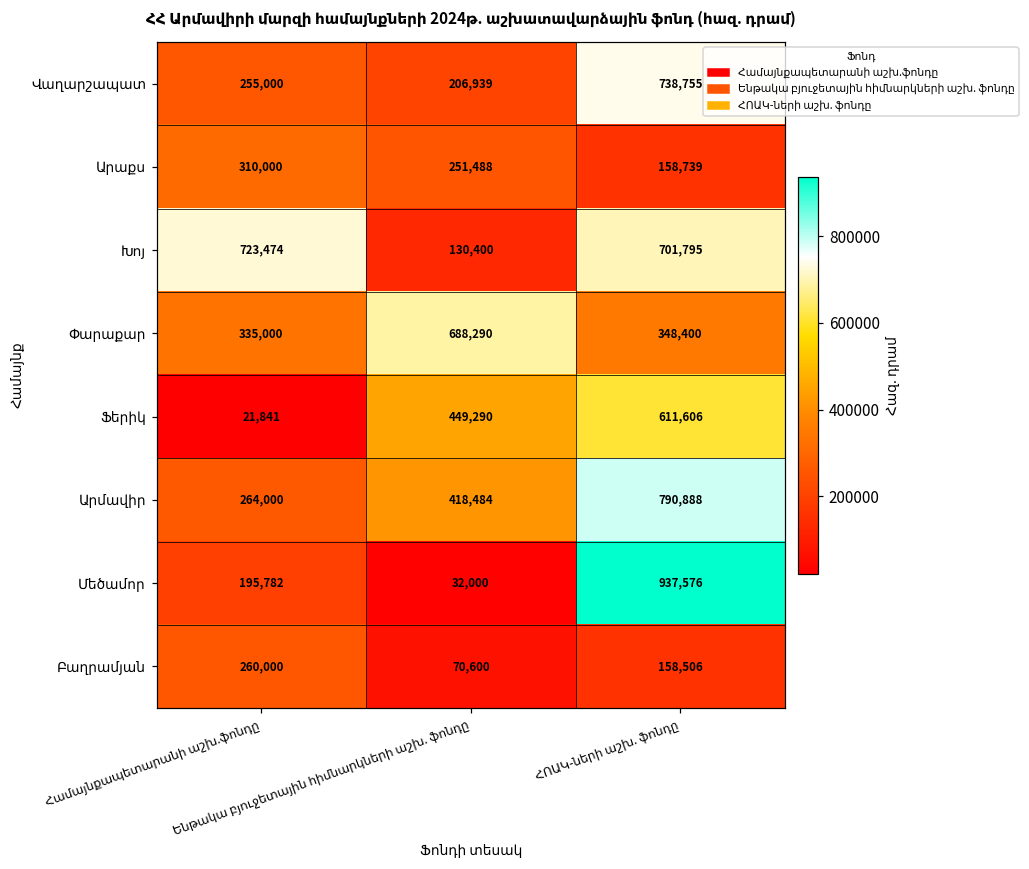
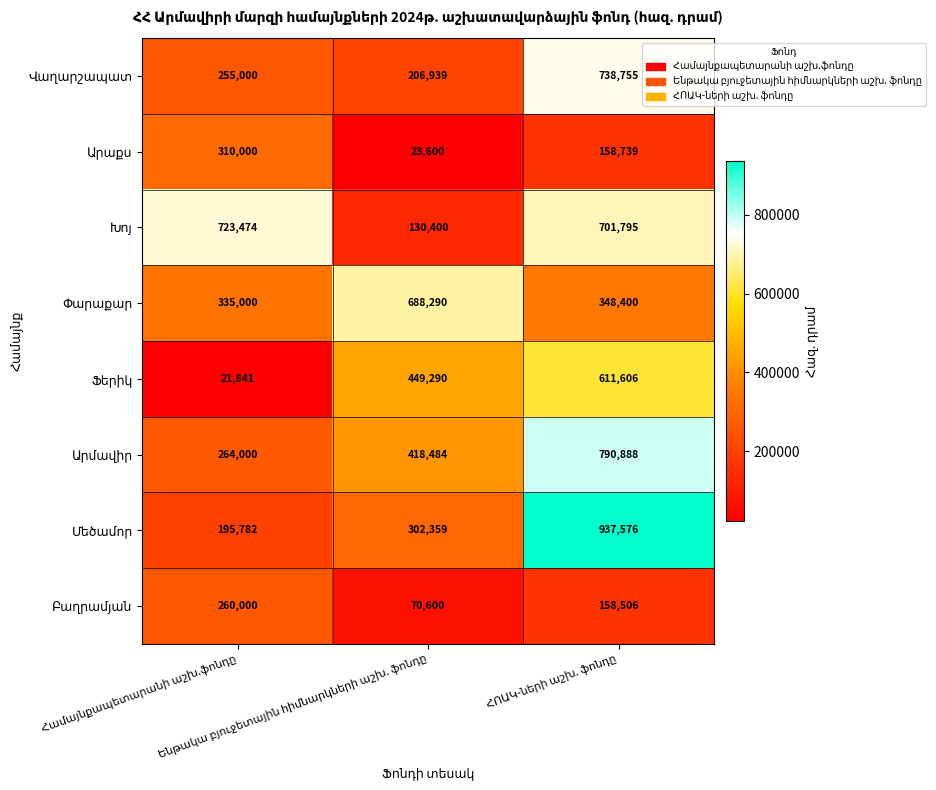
Արաքս, Ենթակա բյուջետային հիմնարկների աշխ. ֆոնդը: 251,488 -> 23,600
Մեծամոր, Ենթակա բյուջետային հիմնարկների աշխ. ֆոնդը: 32,000 -> 302,359
